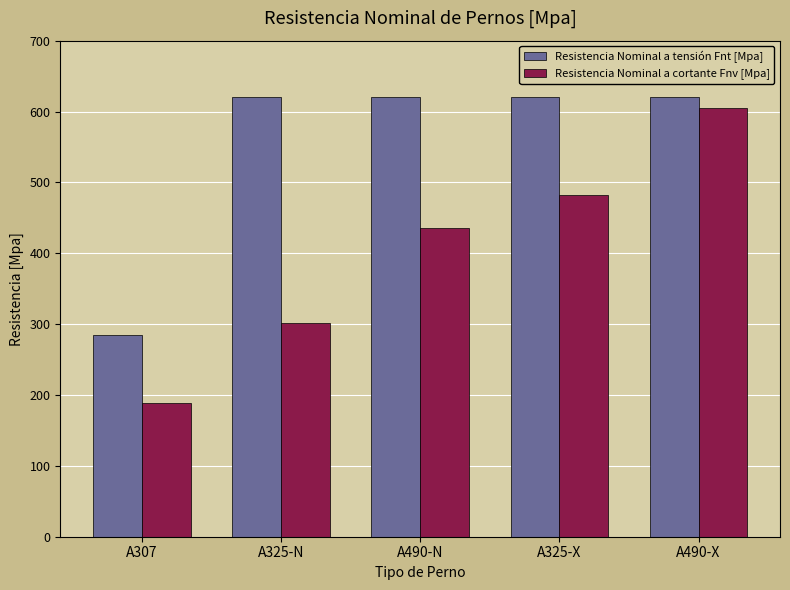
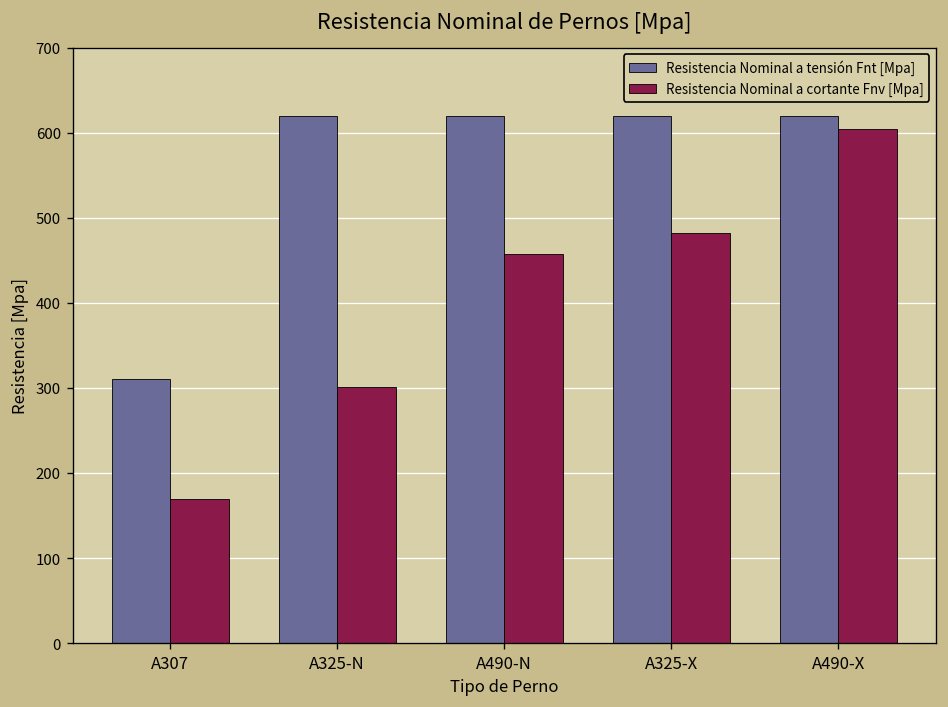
Resistencia Nominal a tensión Fnt [Mpa], A307: 280 -> 310
Resistencia Nominal a cortante Fnv [Mpa], A307: 190 -> 170
Resistencia Nominal a cortante Fnv [Mpa], A490-N: 440 -> 460
